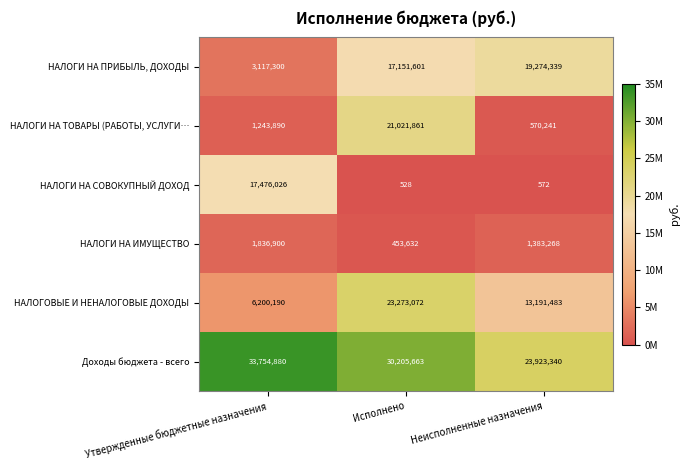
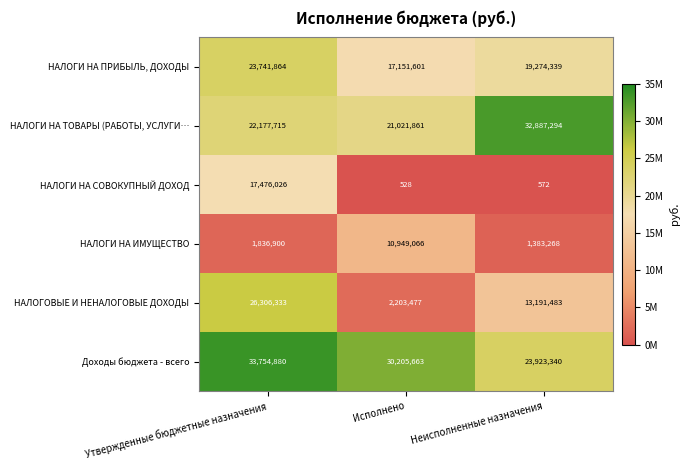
НАЛОГИ НА ПРИБЫЛЬ, ДОХОДЫ, Утвержденные бюджетные назначения: 3,117,300 -> 23,741,864
НАЛОГИ НА ТОВАРЫ (РАБОТЫ, УСЛУГИ…, Утвержденные бюджетные назначения: 1,243,890 -> 22,177,715
НАЛОГИ НА ТОВАРЫ (РАБОТЫ, УСЛУГИ…, Неисполненные назначения: 570,241 -> 32,887,294
НАЛОГИ НА ИМУЩЕСТВО, Исполнено: 453,632 -> 10,949,066
НАЛОГОВЫЕ И НЕНАЛОГОВЫЕ ДОХОДЫ, Утвержденные бюджетные назначения: 6,200,190 -> 26,306,333
НАЛОГОВЫЕ И НЕНАЛОГОВЫЕ ДОХОДЫ, Исполнено: 23,273,072 -> 2,203,477
